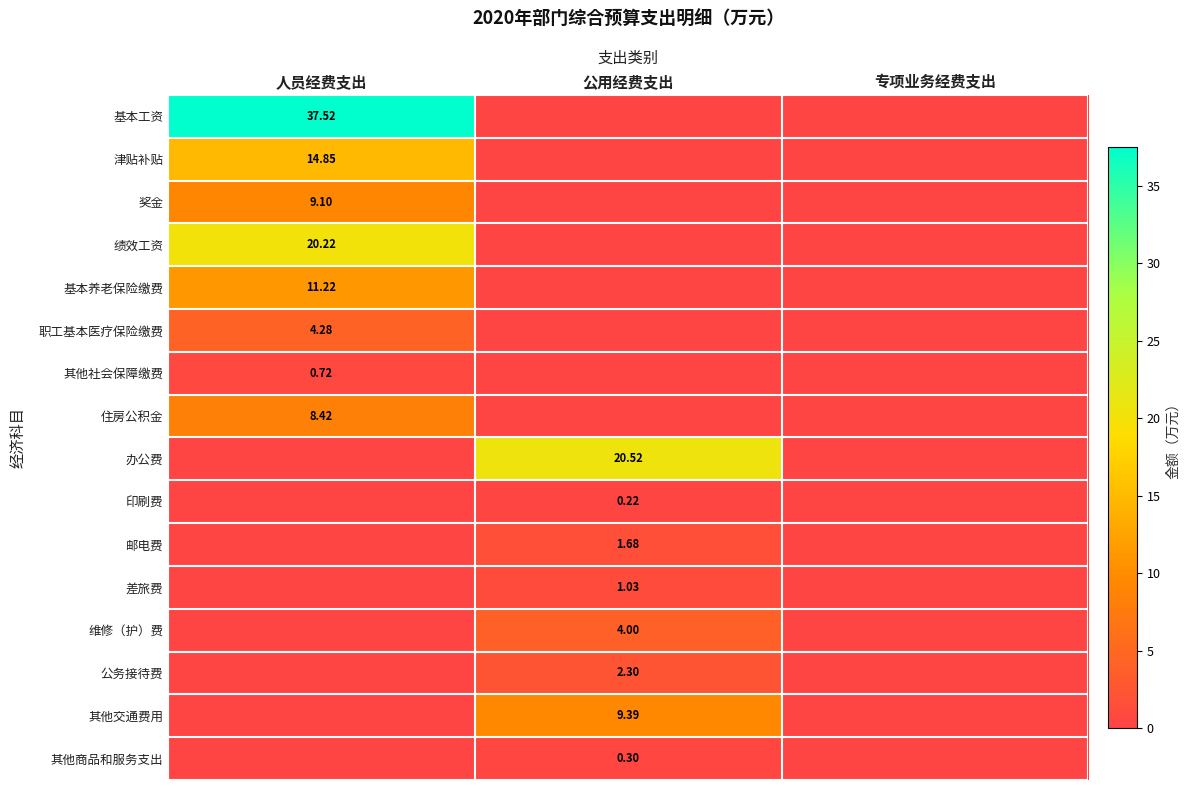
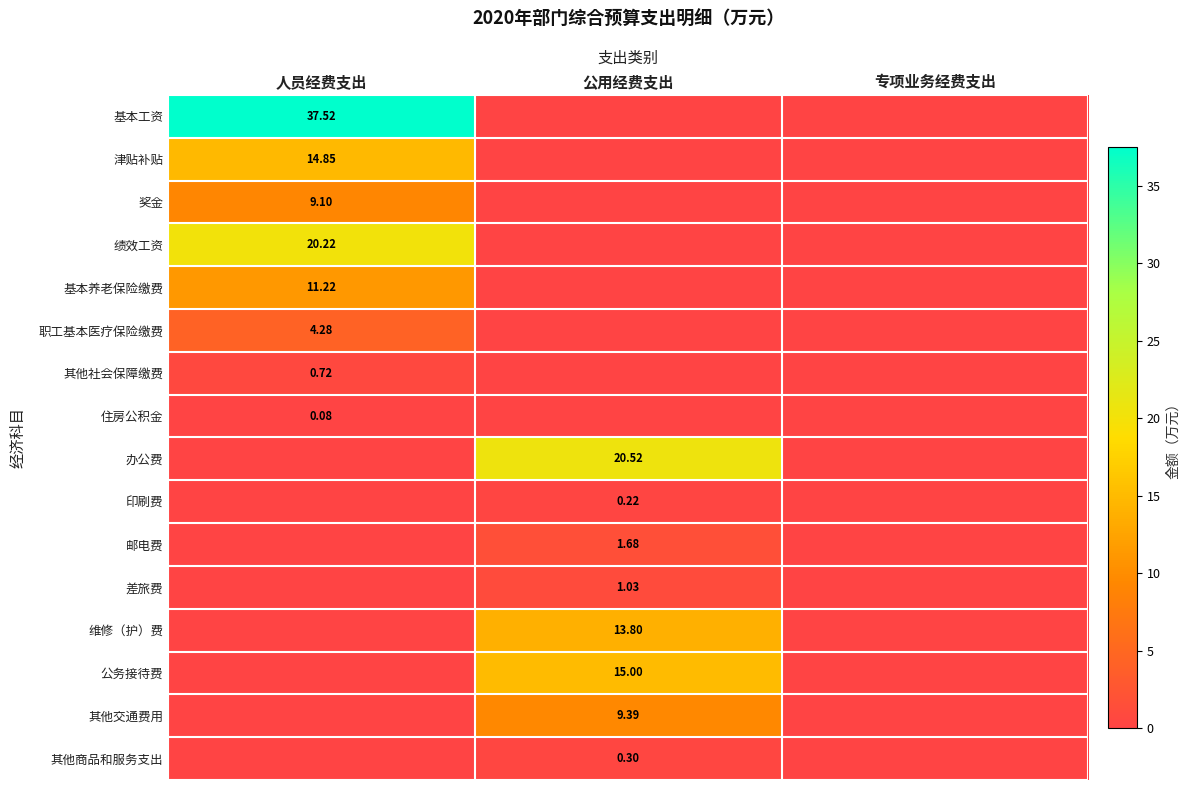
住房公积金, 人员经费支出: 8.42 -> 0.08
维修（护）费, 公用经费支出: 4.00 -> 13.80
公务接待费, 公用经费支出: 2.30 -> 15.00
